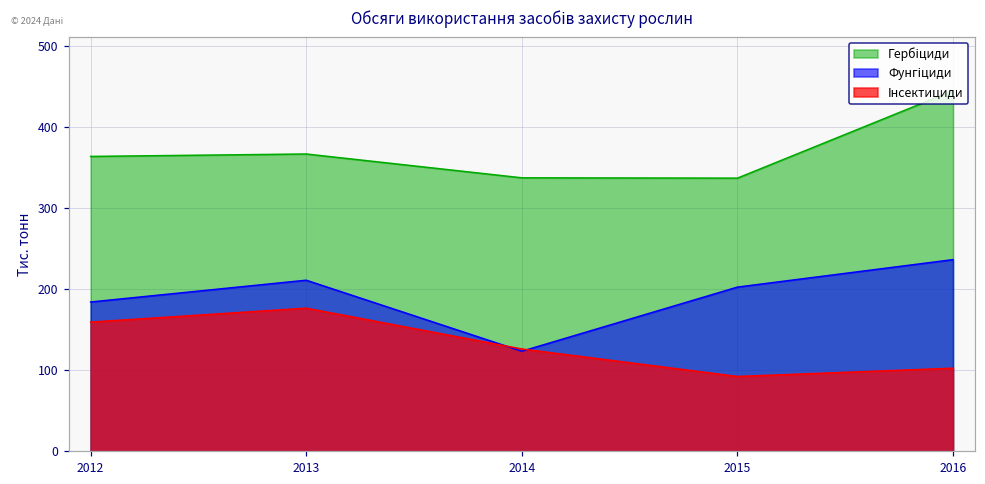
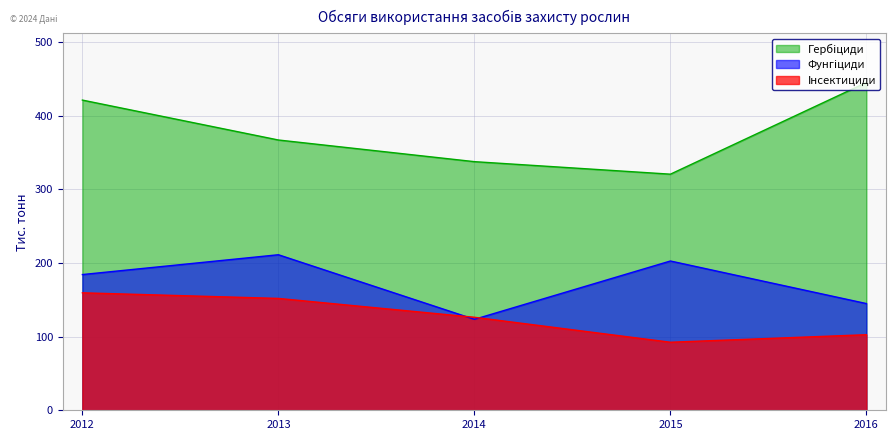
Гербіциди, 2012: 360 -> 420
Інсектициди, 2013: 180 -> 150
Гербіциди, 2015: 340 -> 320
Фунгіциди, 2016: 240 -> 140
